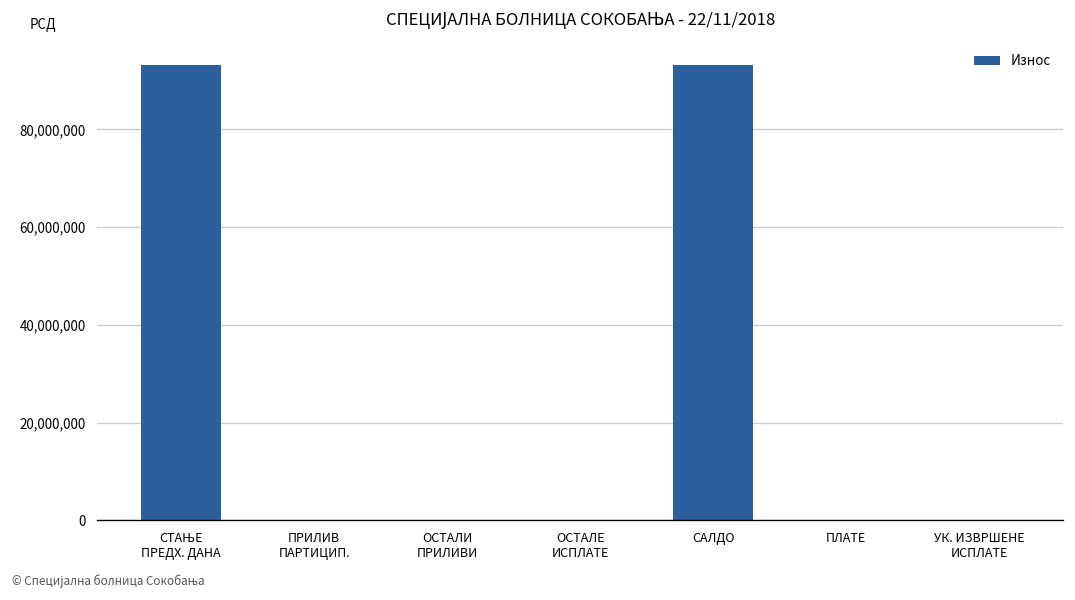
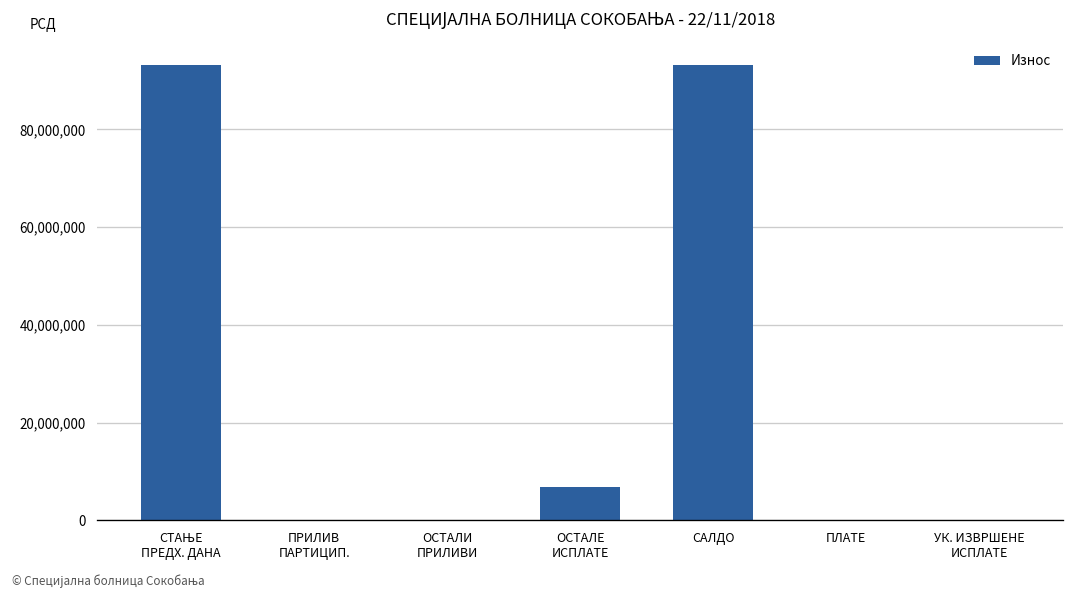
ОСТАЛЕ ИСПЛАТЕ: 0 -> 7,000,000
